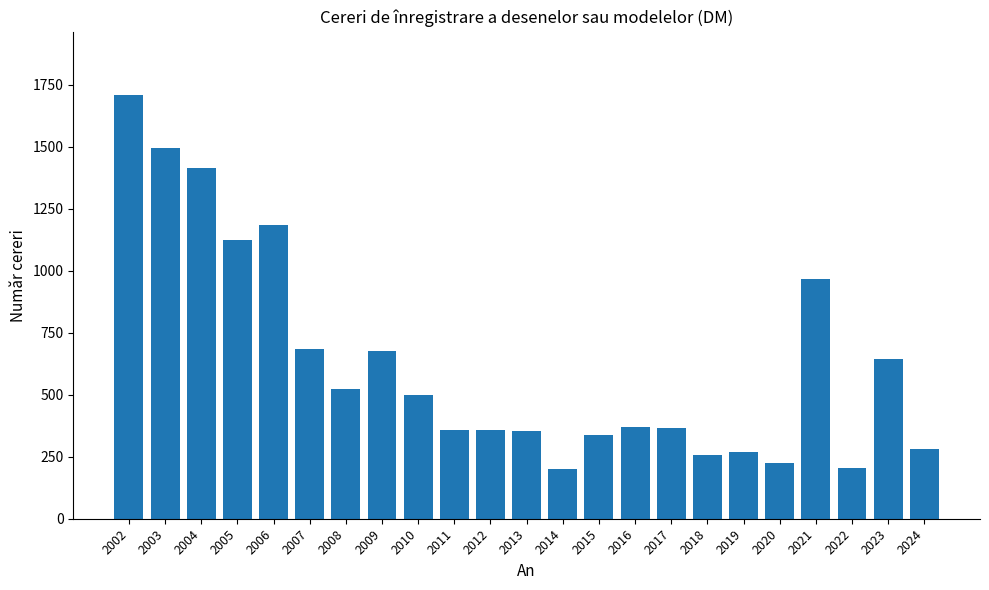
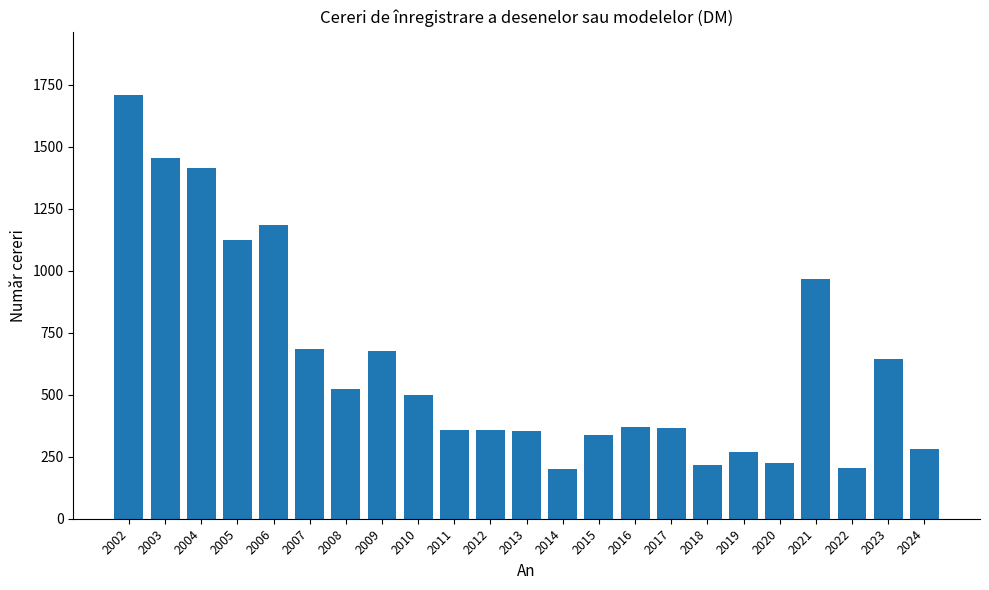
2003: 1500 -> 1460
2018: 260 -> 220
